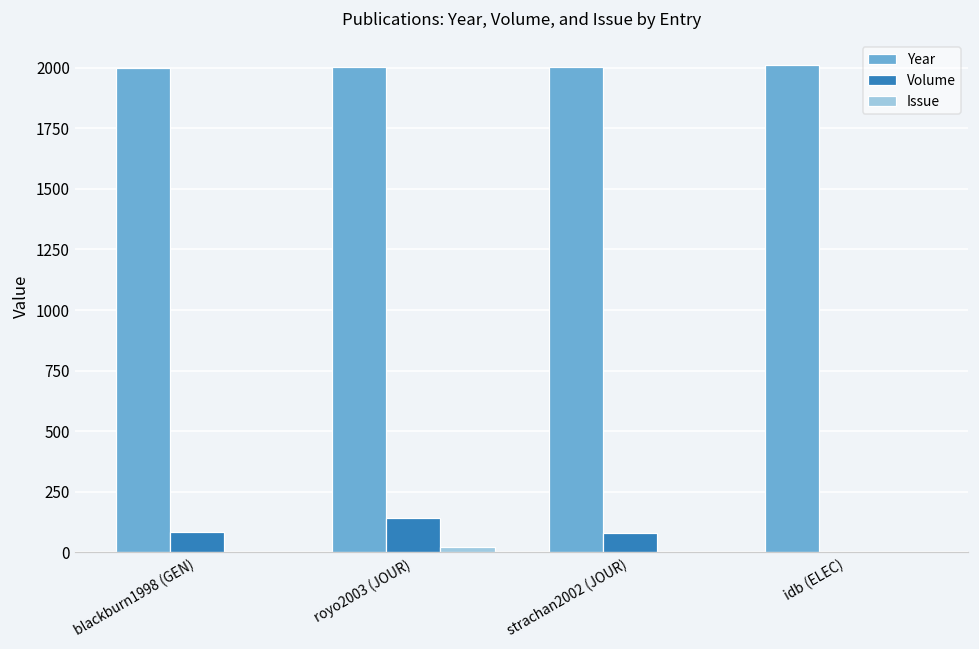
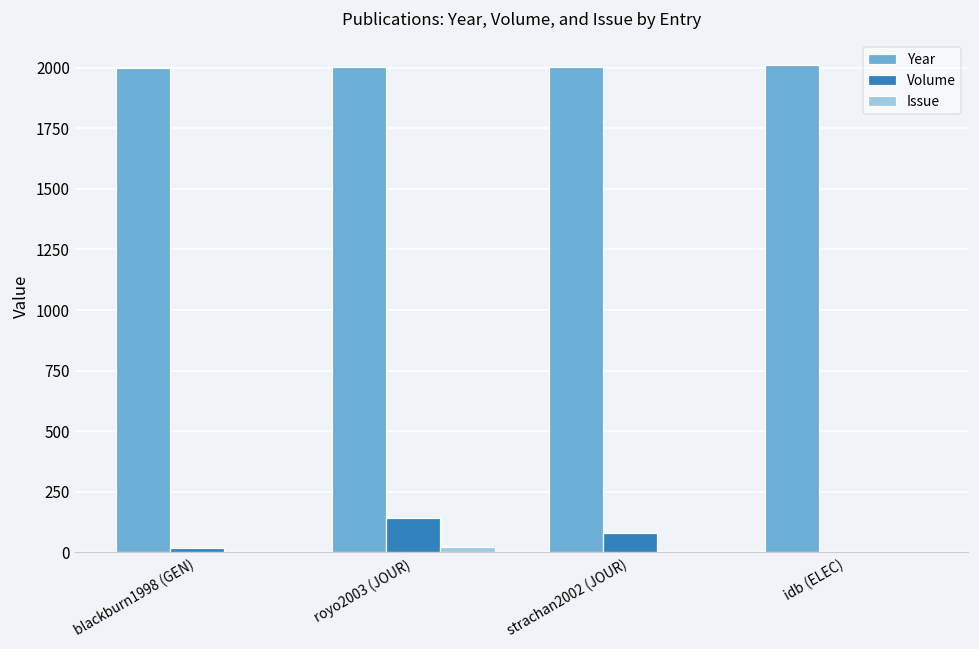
Volume, blackburn1998 (GEN): 90 -> 20
